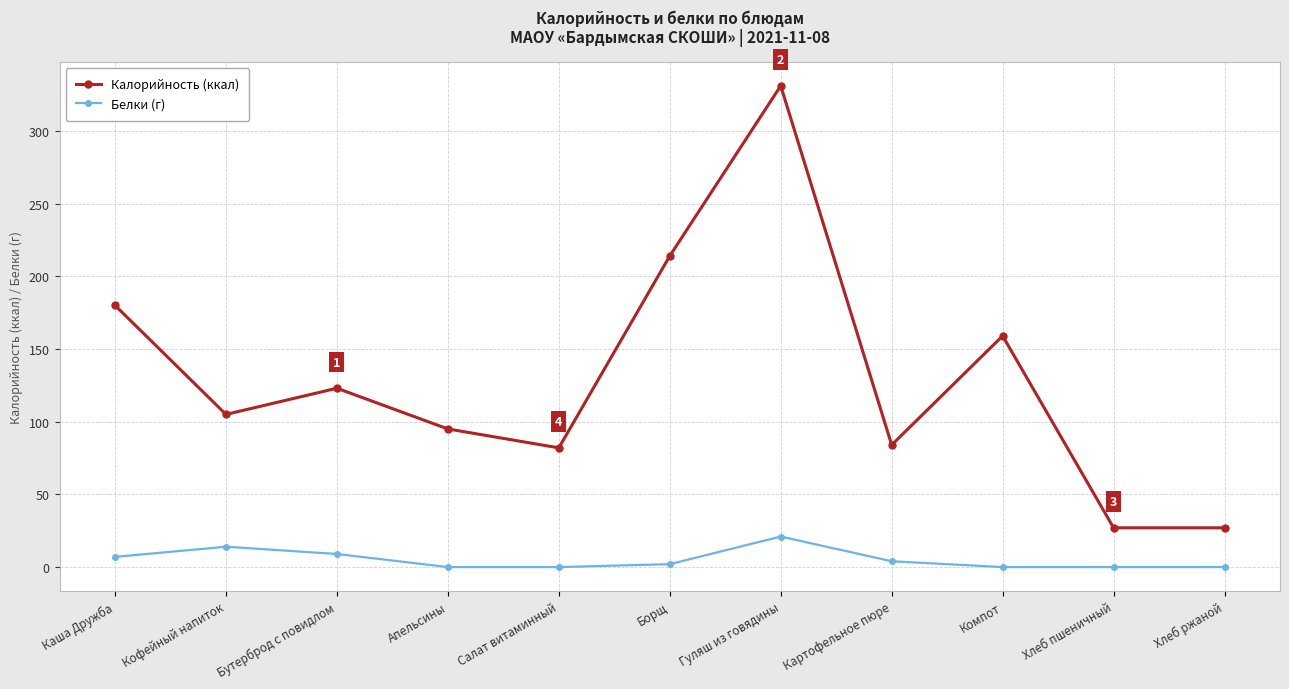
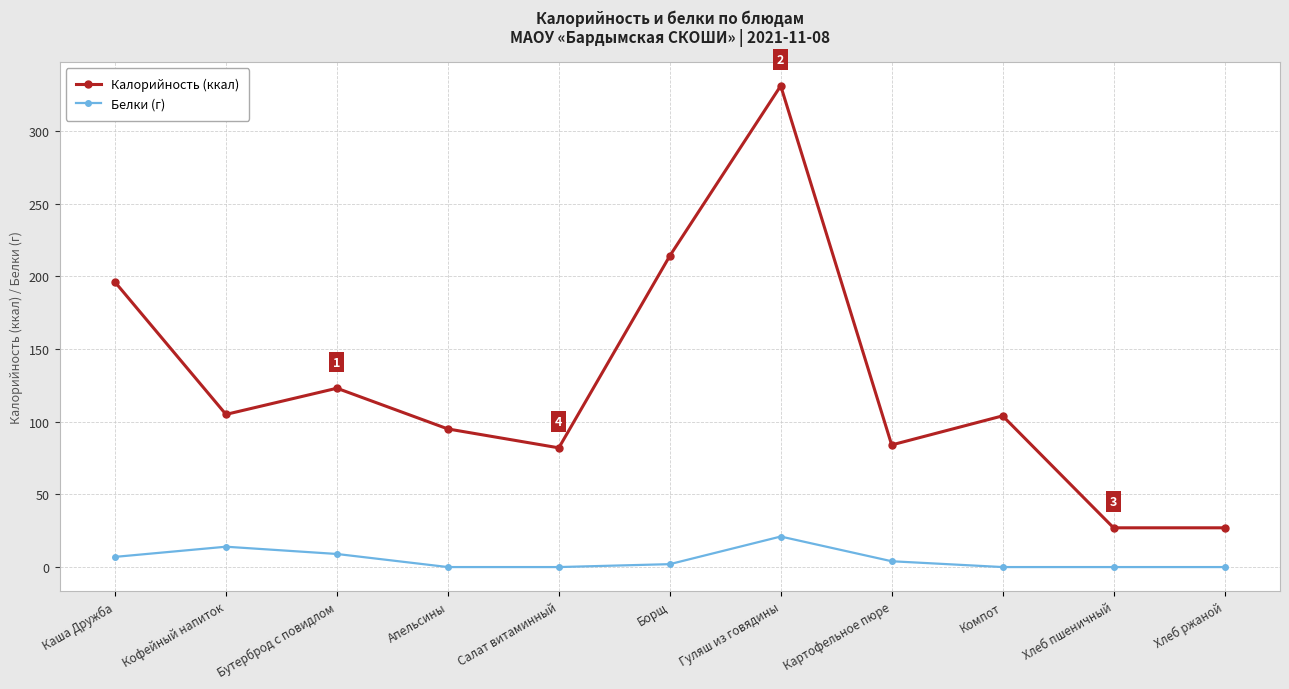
Калорийность (ккал), Каша Дружба: 180 -> 196
Калорийность (ккал), Компот: 159 -> 104
